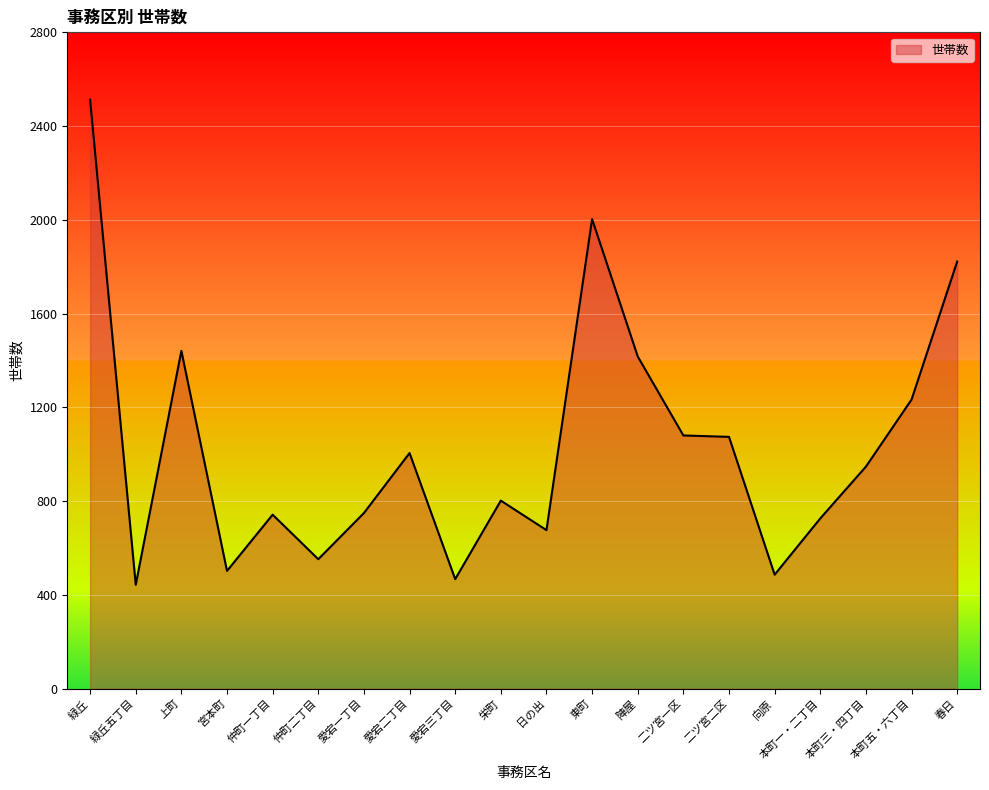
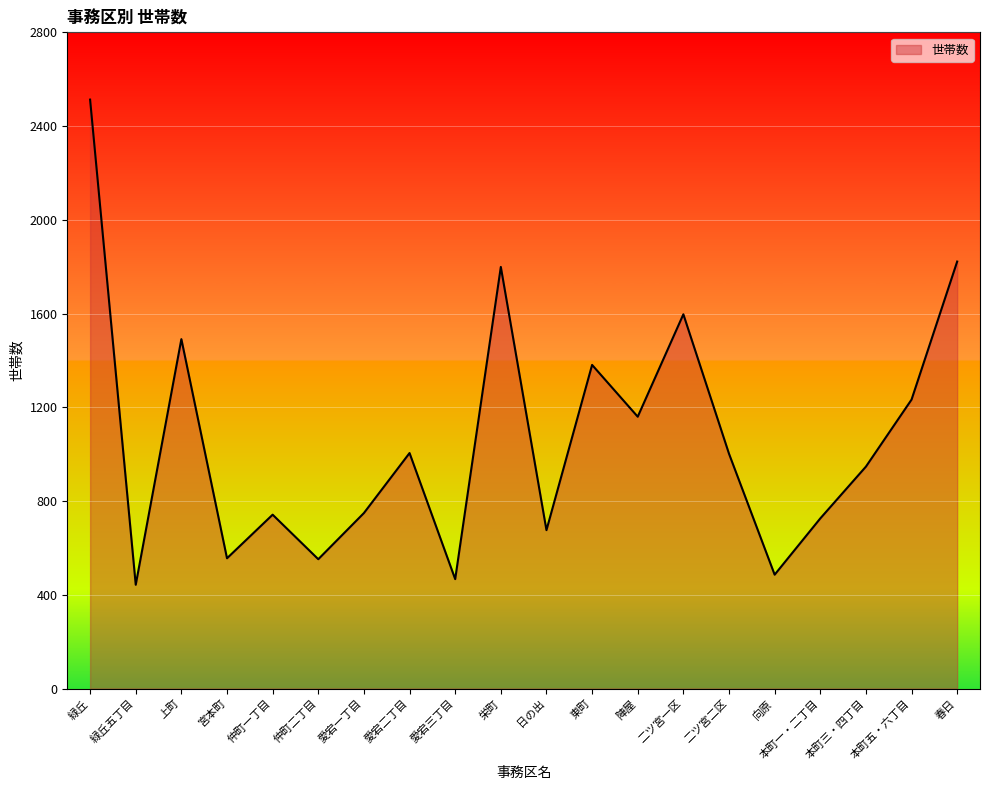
上町: 1440 -> 1490
宮本町: 500 -> 560
栄町: 800 -> 1800
東町: 2000 -> 1380
陣屋: 1420 -> 1160
二ツ宮一区: 1080 -> 1600
二ツ宮二区: 1070 -> 1000
